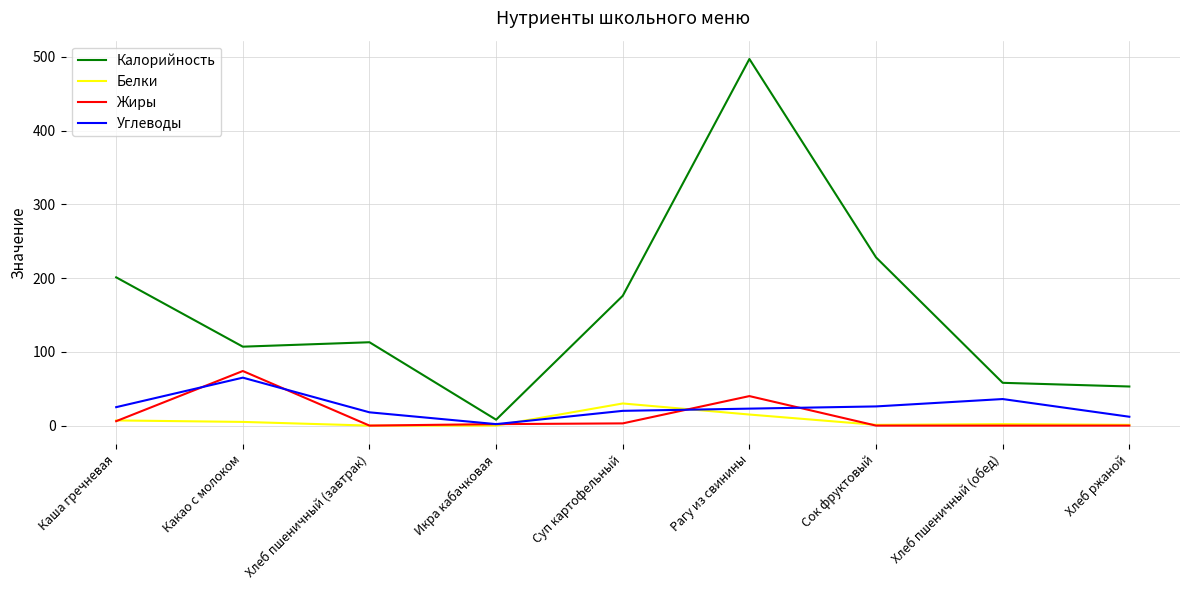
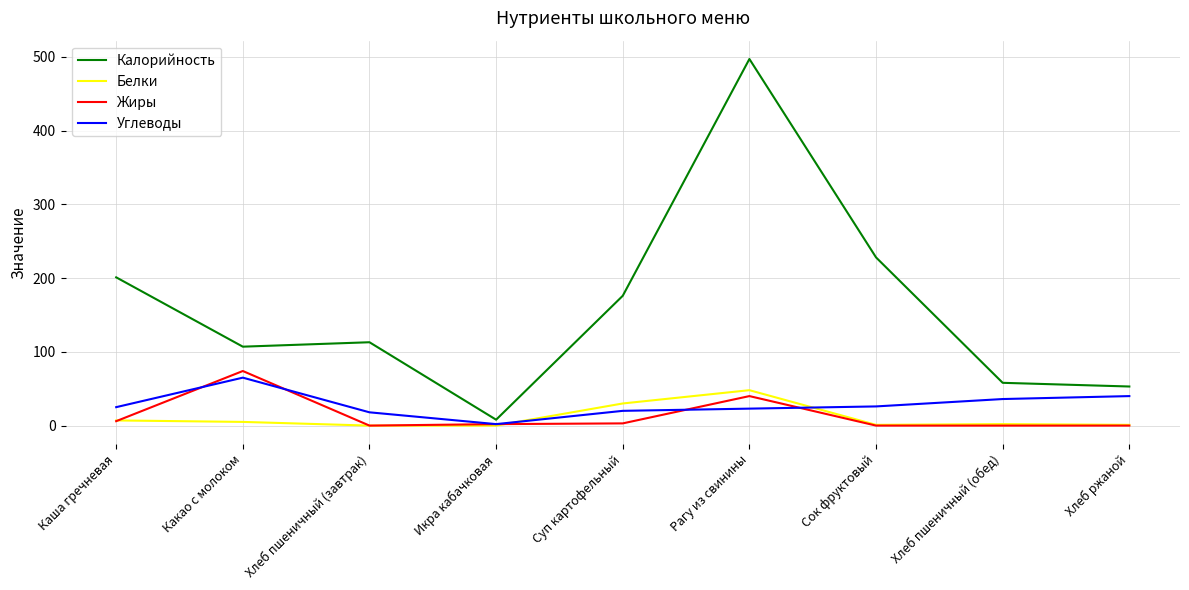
Белки, Рагу из свинины: 20 -> 50
Углеводы, Хлеб ржаной: 10 -> 40
